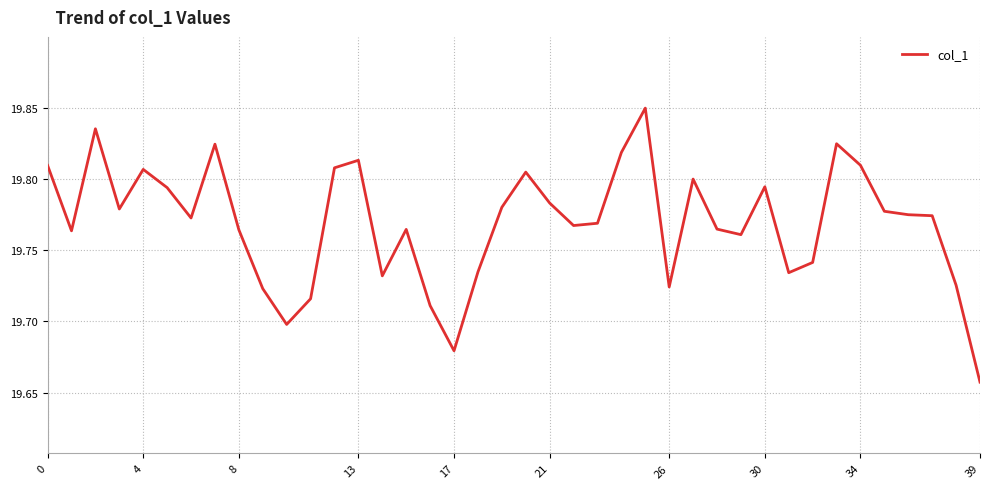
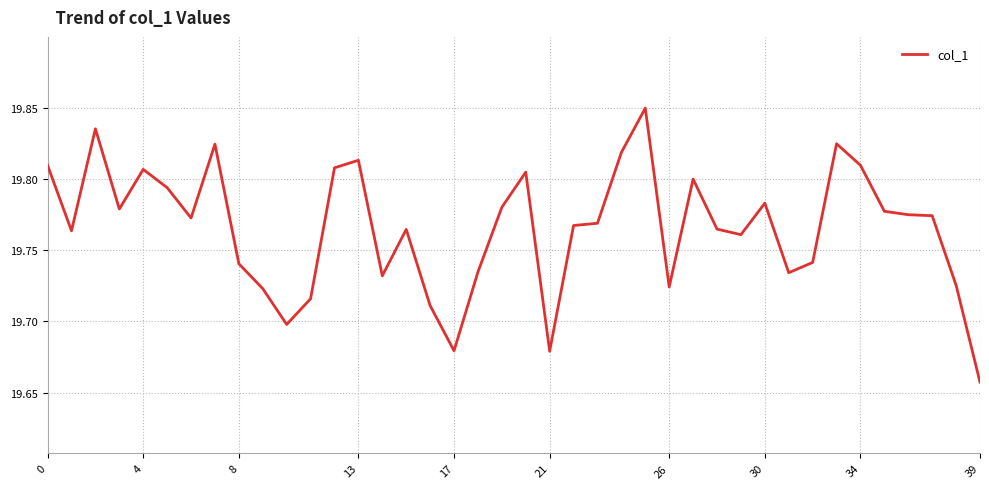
8: 19.764 -> 19.740
21: 19.783 -> 19.679
30: 19.794 -> 19.783
